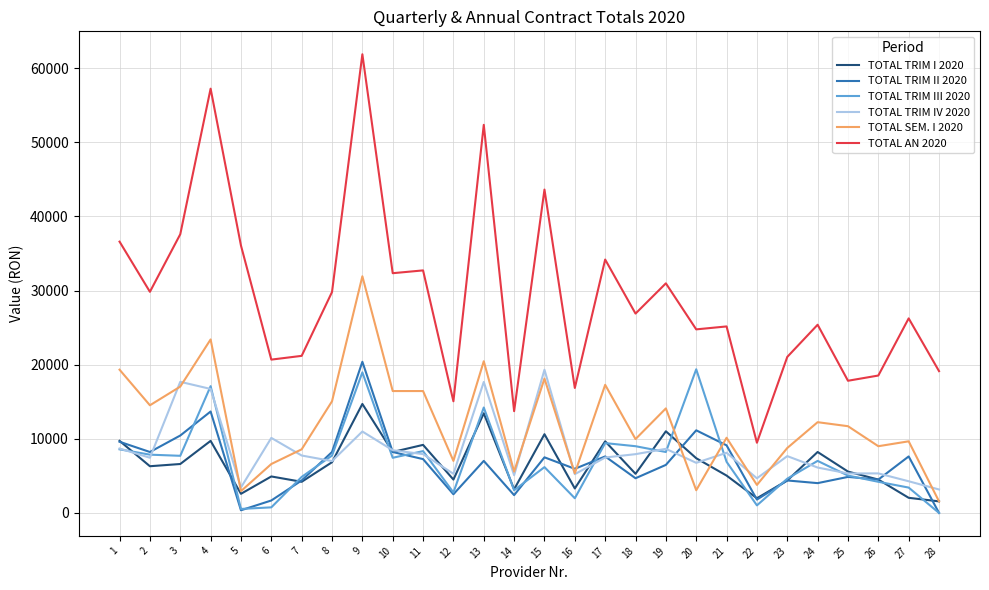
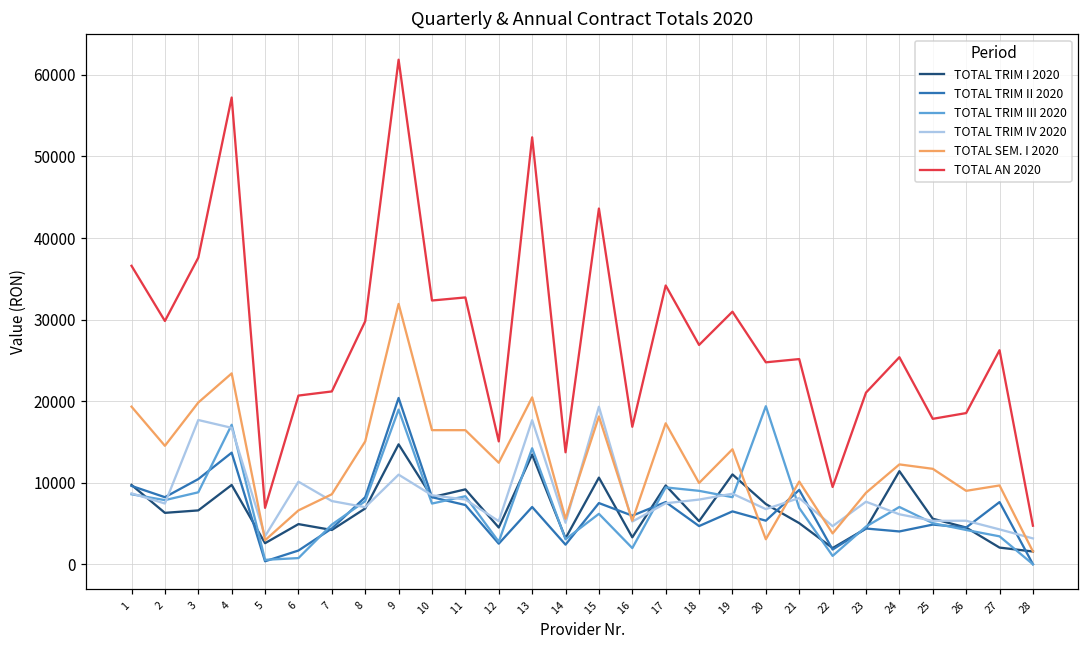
TOTAL TRIM III 2020, 3: 8000 -> 9000
TOTAL SEM. I 2020, 3: 17000 -> 20000
TOTAL AN 2020, 5: 36000 -> 7000
TOTAL SEM. I 2020, 12: 7000 -> 12000
TOTAL TRIM II 2020, 20: 11000 -> 5000
TOTAL TRIM I 2020, 24: 8000 -> 11000
TOTAL AN 2020, 28: 19000 -> 5000
